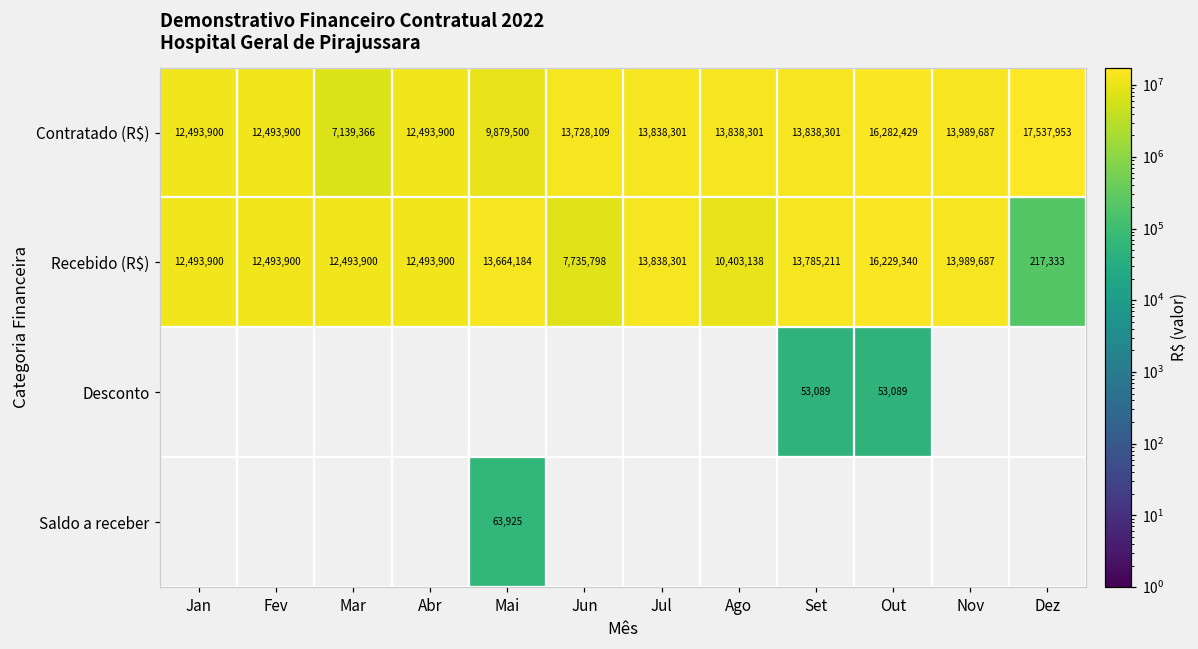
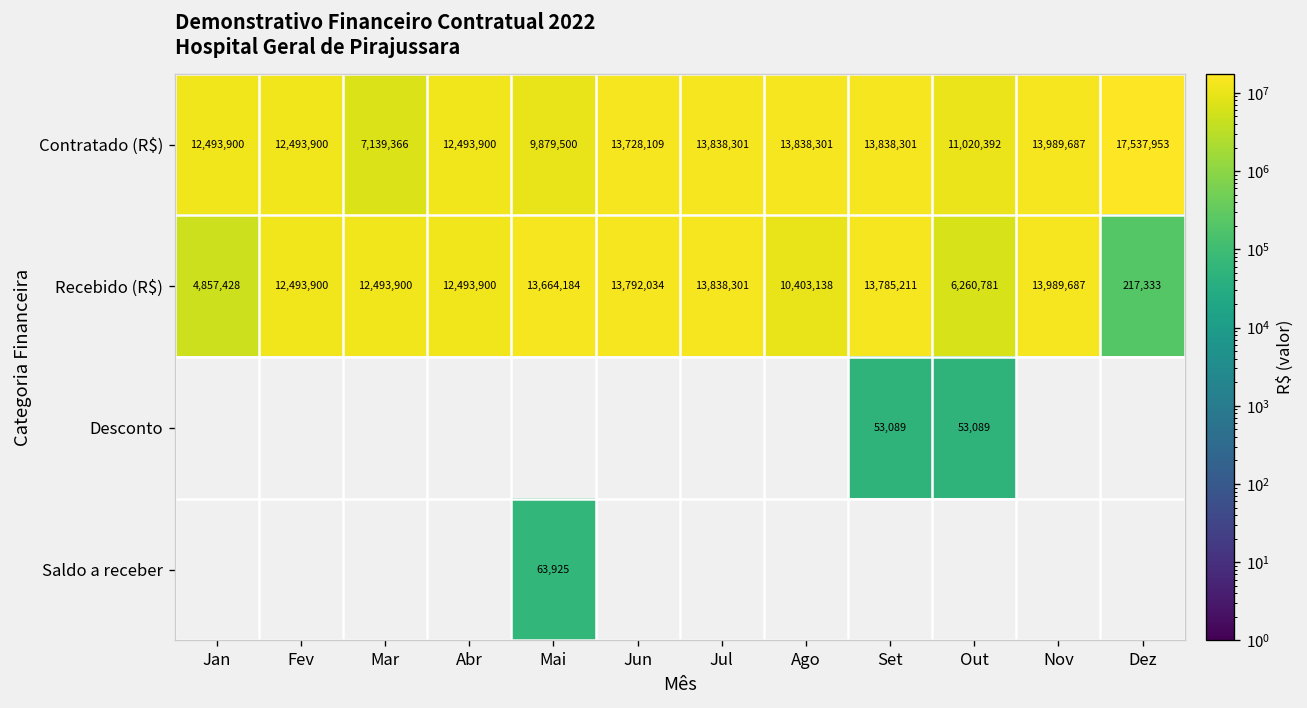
Contratado (R$), Out: 16,282,429 -> 11,020,392
Recebido (R$), Jan: 12,493,900 -> 4,857,428
Recebido (R$), Jun: 7,735,798 -> 13,792,034
Recebido (R$), Out: 16,229,340 -> 6,260,781
